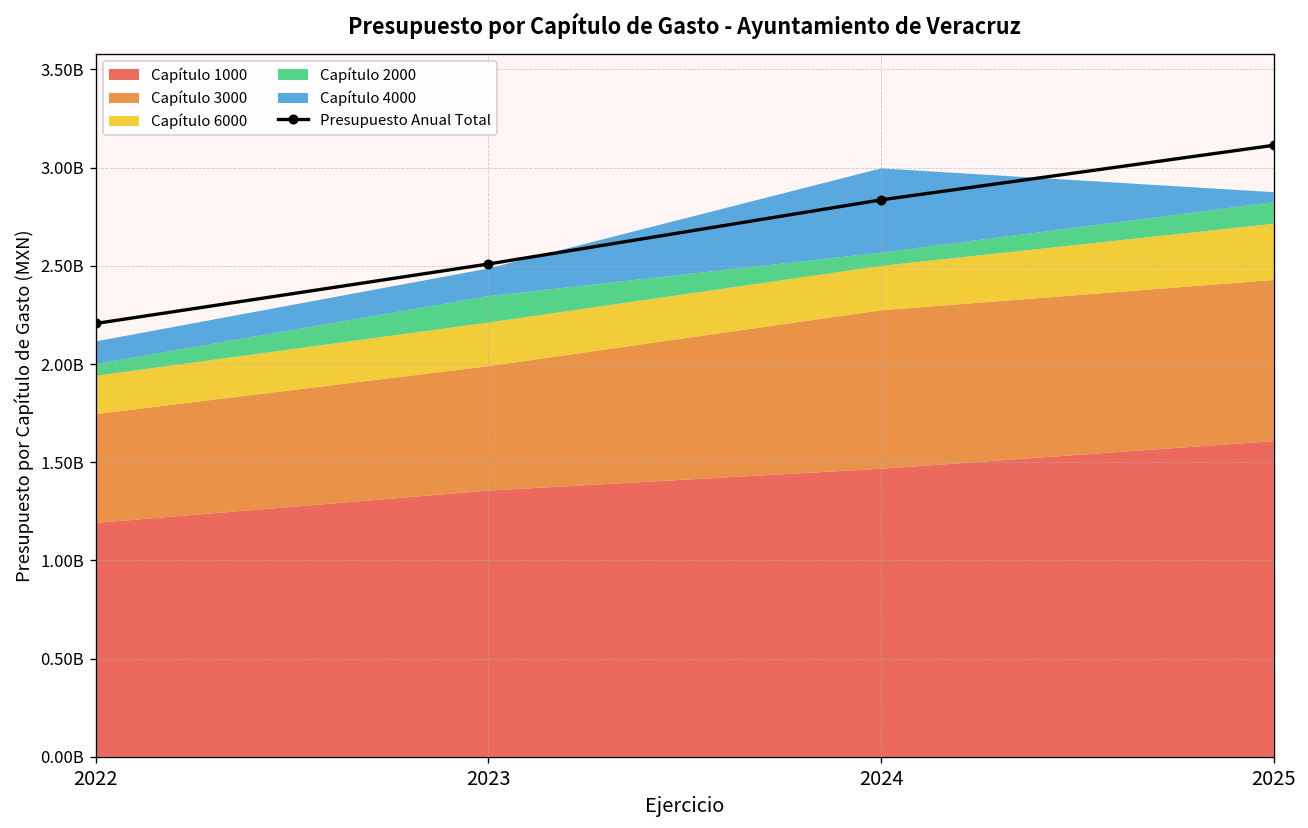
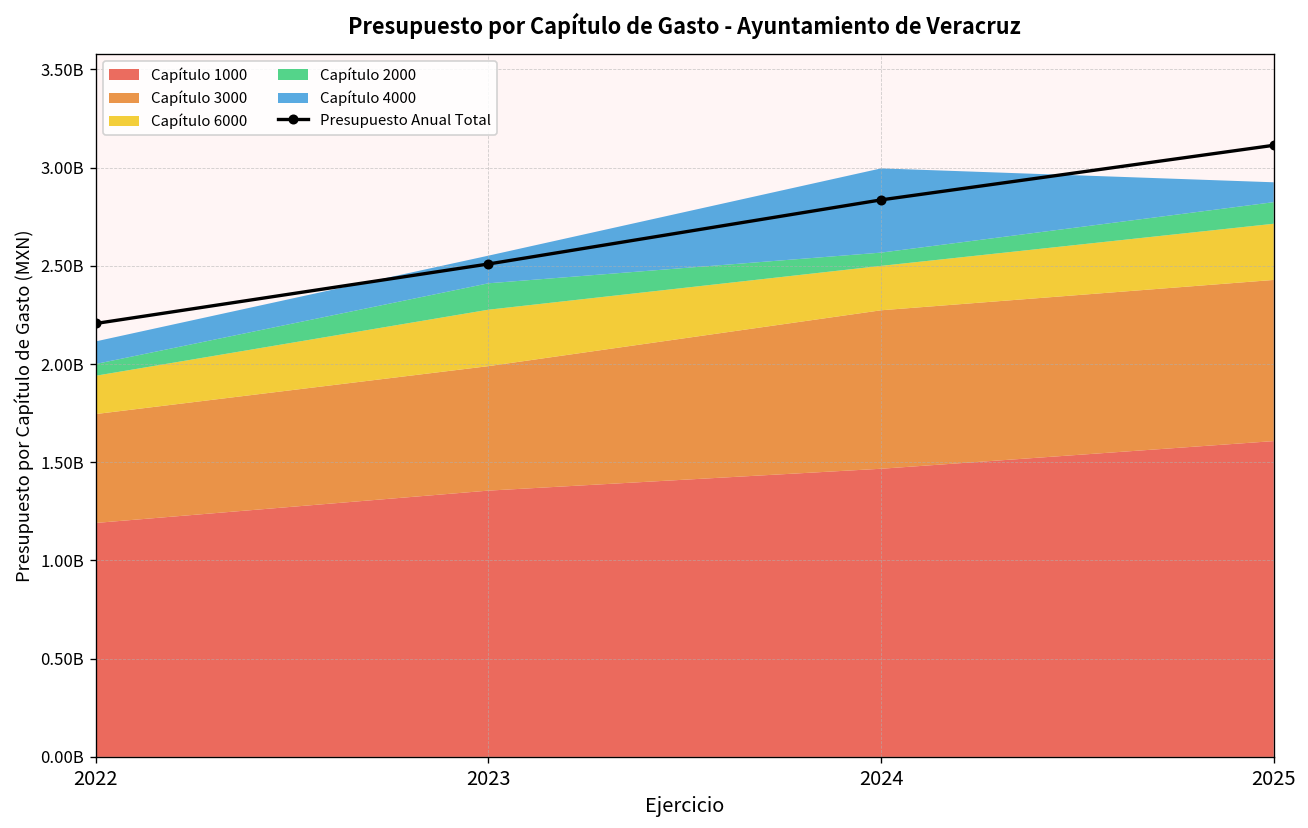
Capítulo 6000, 2023: 220000000 -> 290000000
Capítulo 4000, 2025: 50000000 -> 100000000
